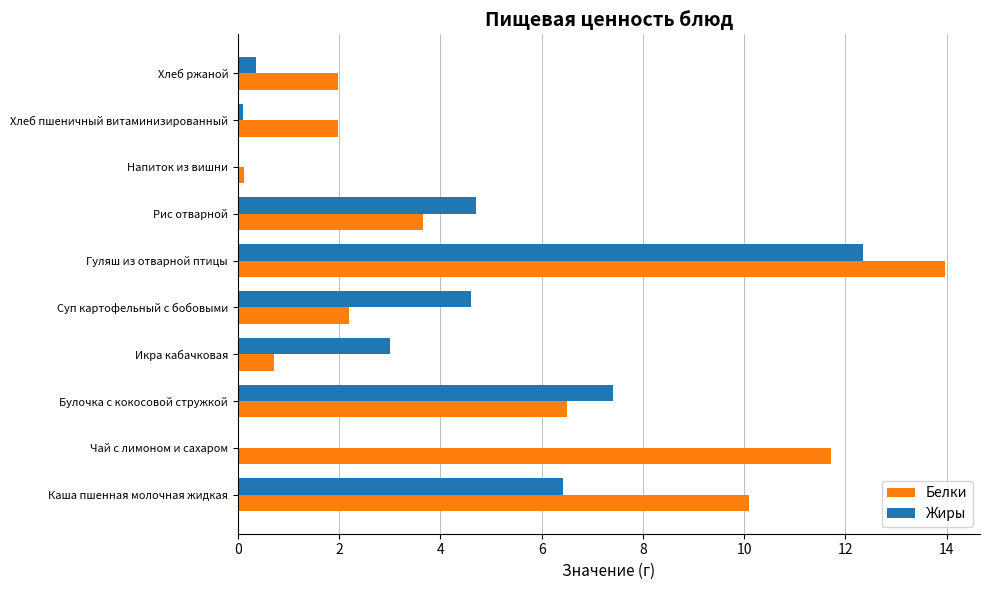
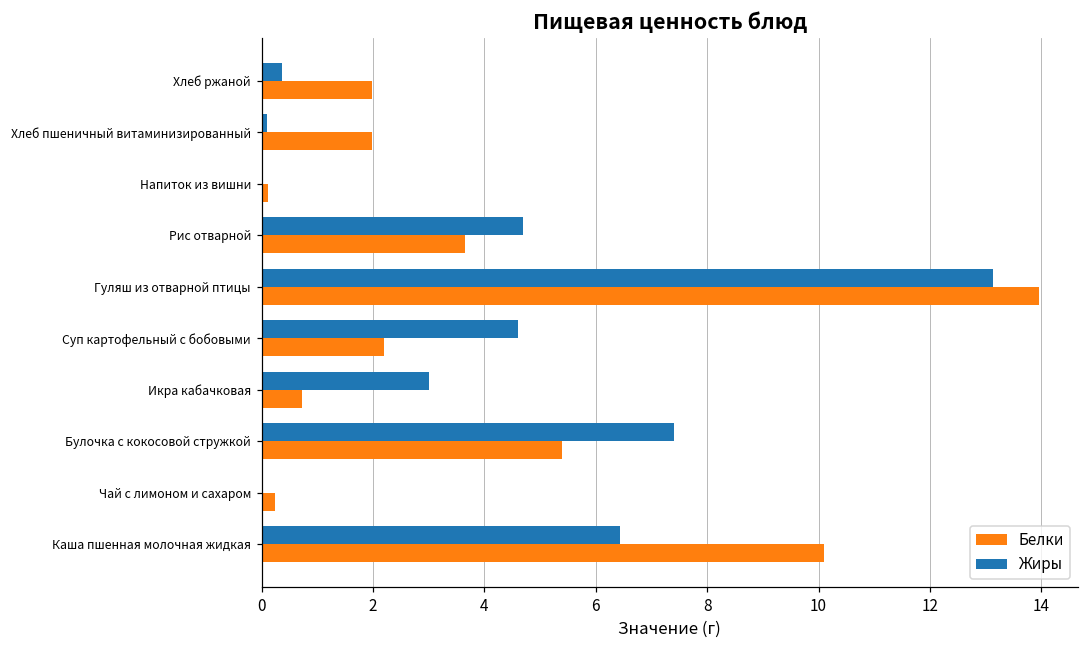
Жиры, Гуляш из отварной птицы: 12.3 -> 13.1
Белки, Булочка с кокосовой стружкой: 6.5 -> 5.4
Белки, Чай с лимоном и сахаром: 11.7 -> 0.2
